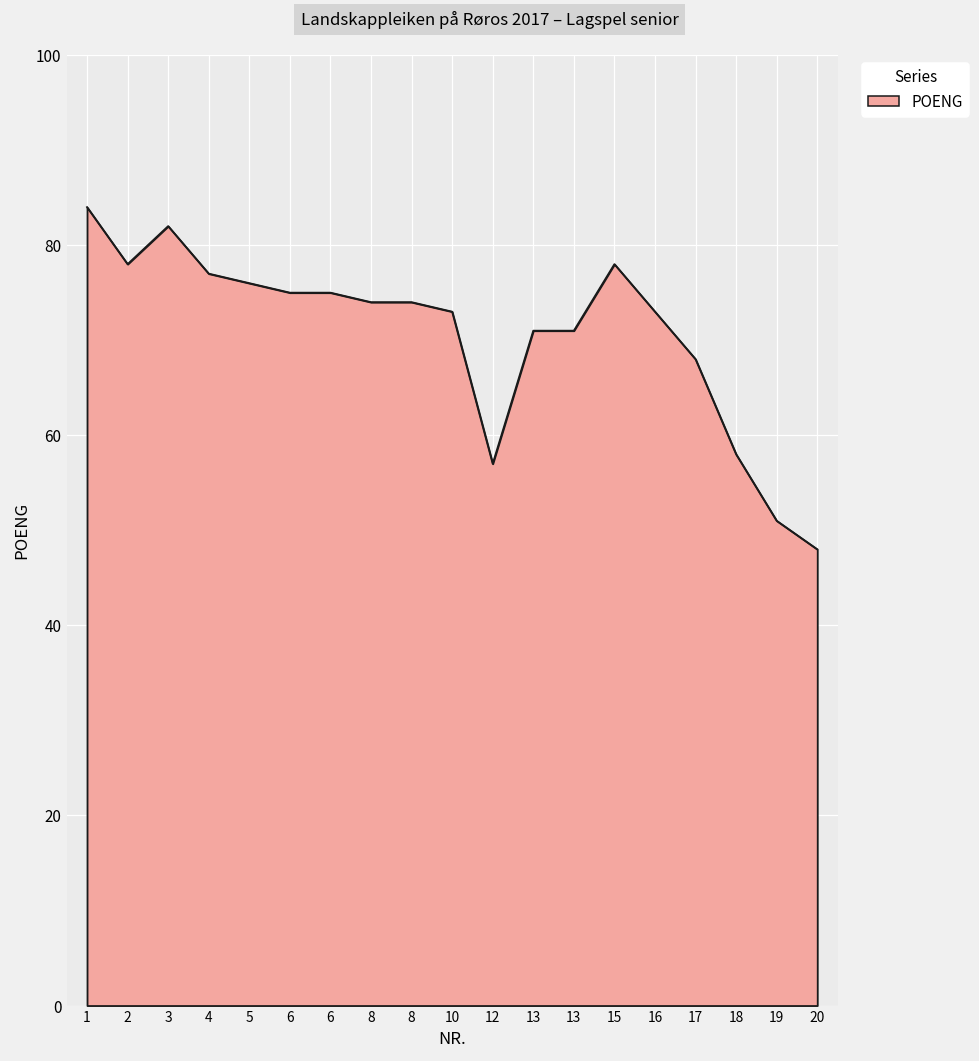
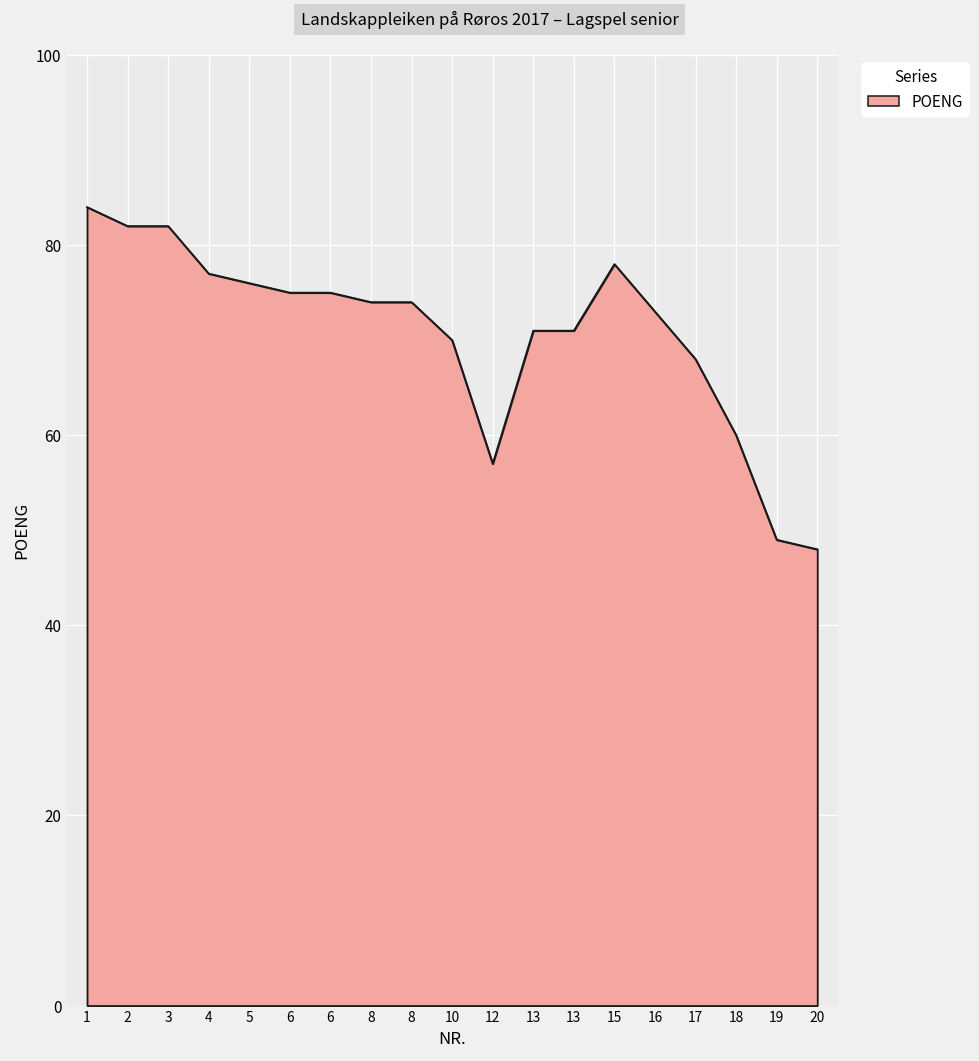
2: 78 -> 82
10: 73 -> 70
18: 58 -> 60
19: 51 -> 49
